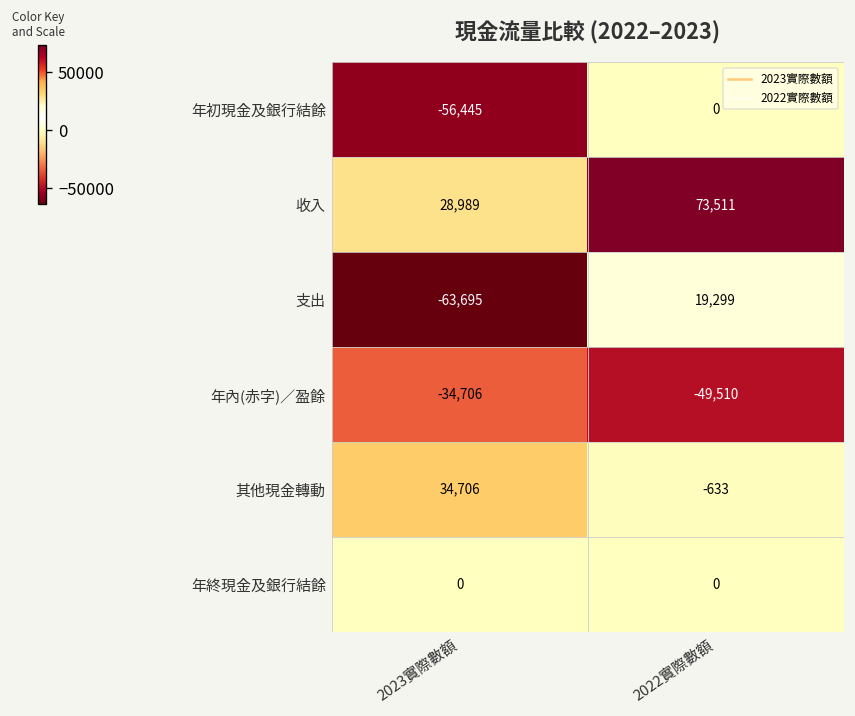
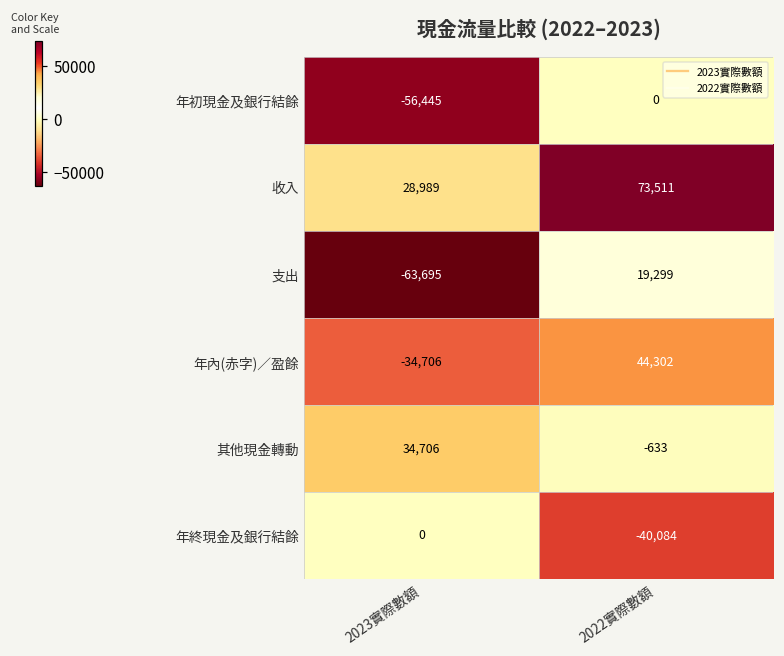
年內(赤字)／盈餘, 2022實際數額: -49,510 -> 44,302
年終現金及銀行結餘, 2022實際數額: 0 -> -40,084
